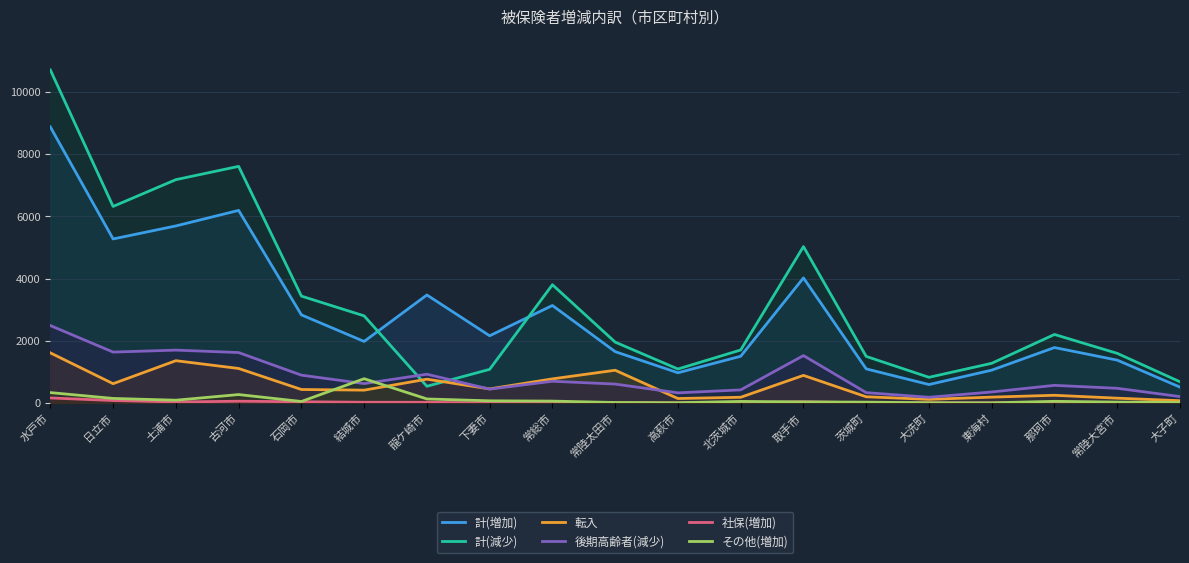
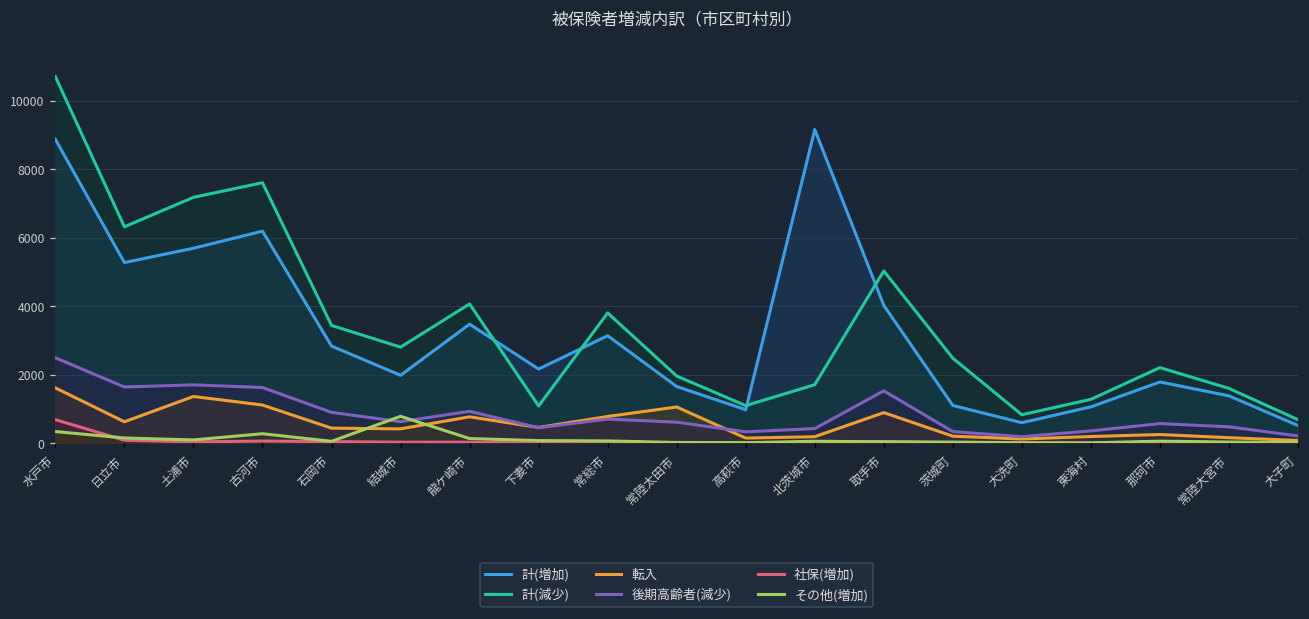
社保(増加), 水戸市: 200 -> 700
計(減少), 龍ケ崎市: 500 -> 4100
計(増加), 北茨城市: 1500 -> 9200
計(減少), 茨城町: 1500 -> 2500
